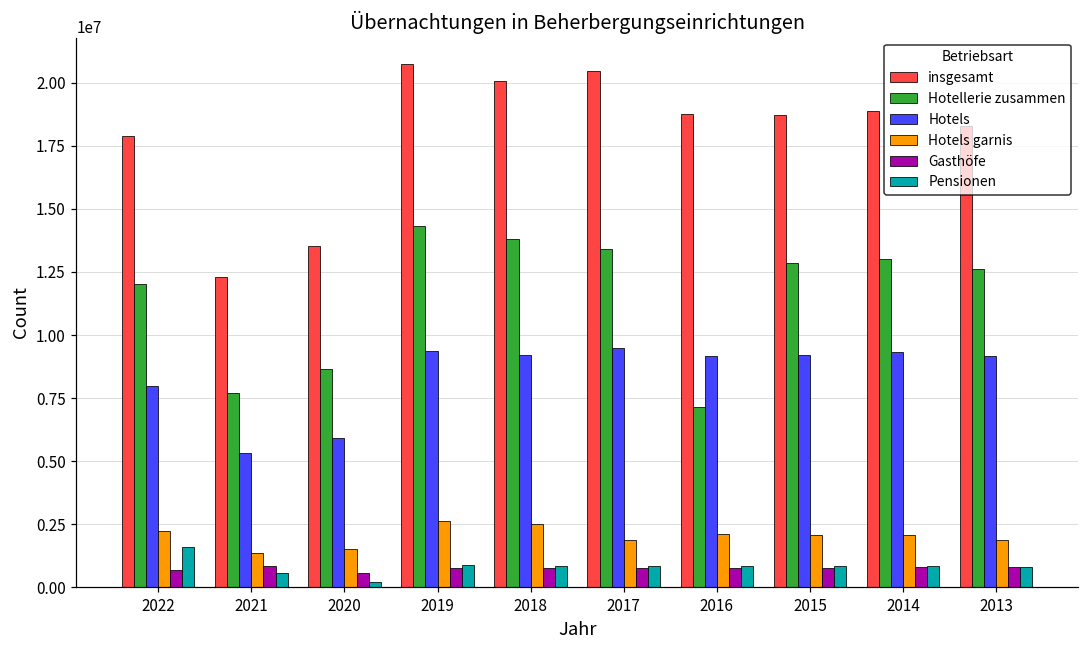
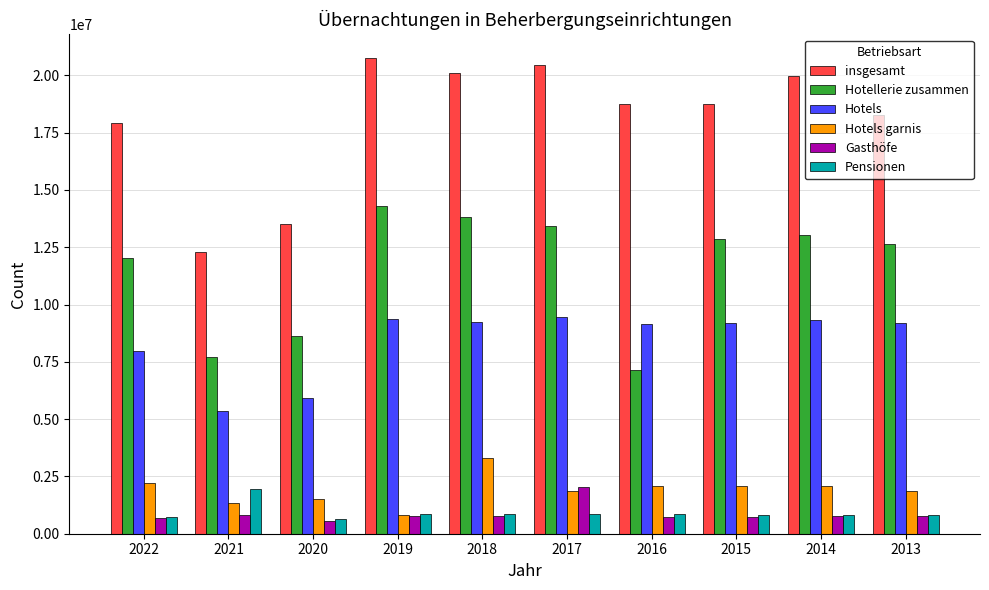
Pensionen, 2022: 1600000 -> 700000
Pensionen, 2021: 500000 -> 2000000
Pensionen, 2020: 200000 -> 600000
Hotels garnis, 2019: 2600000 -> 800000
Hotels garnis, 2018: 2500000 -> 3300000
Gasthöfe, 2017: 800000 -> 2000000
insgesamt, 2014: 18900000 -> 20000000
